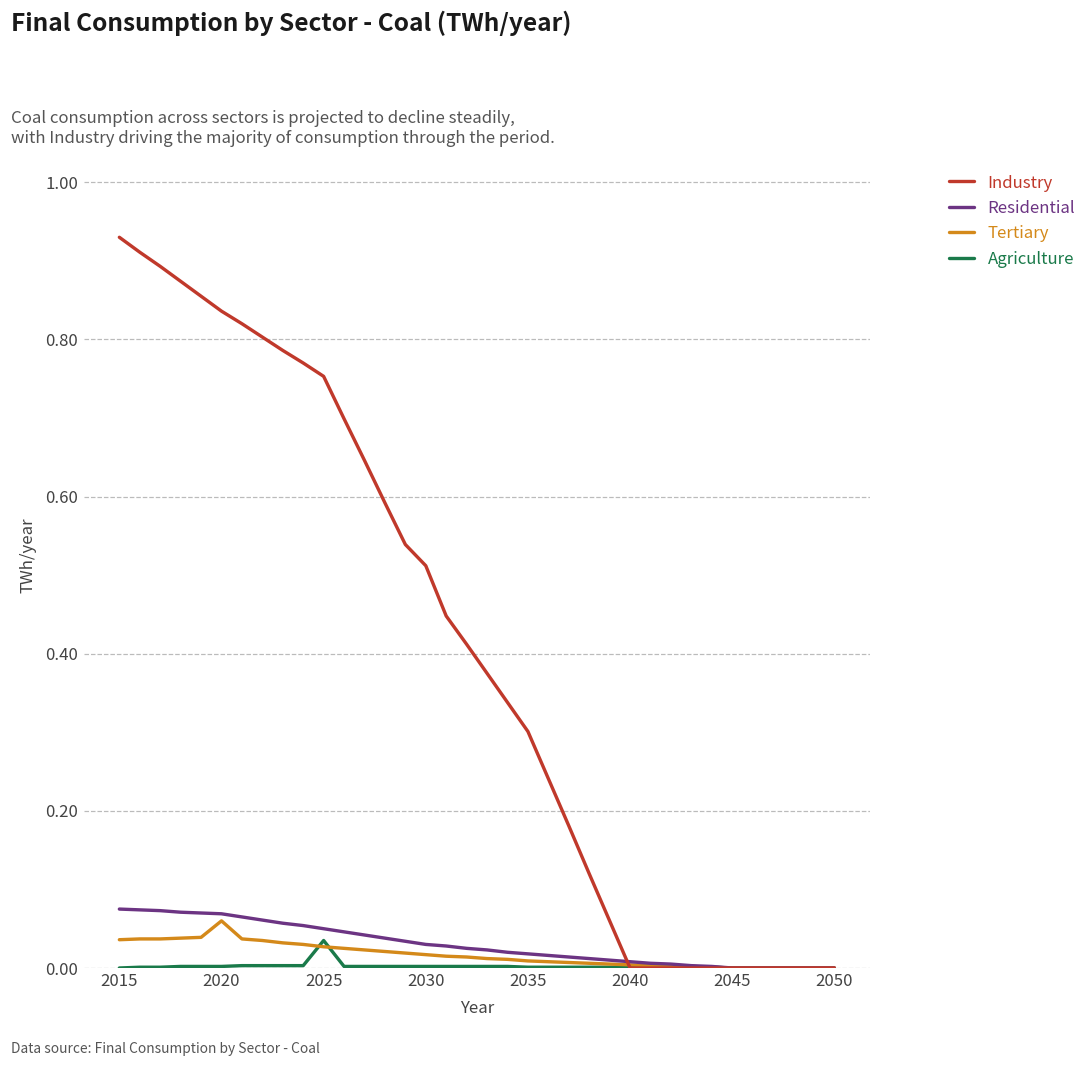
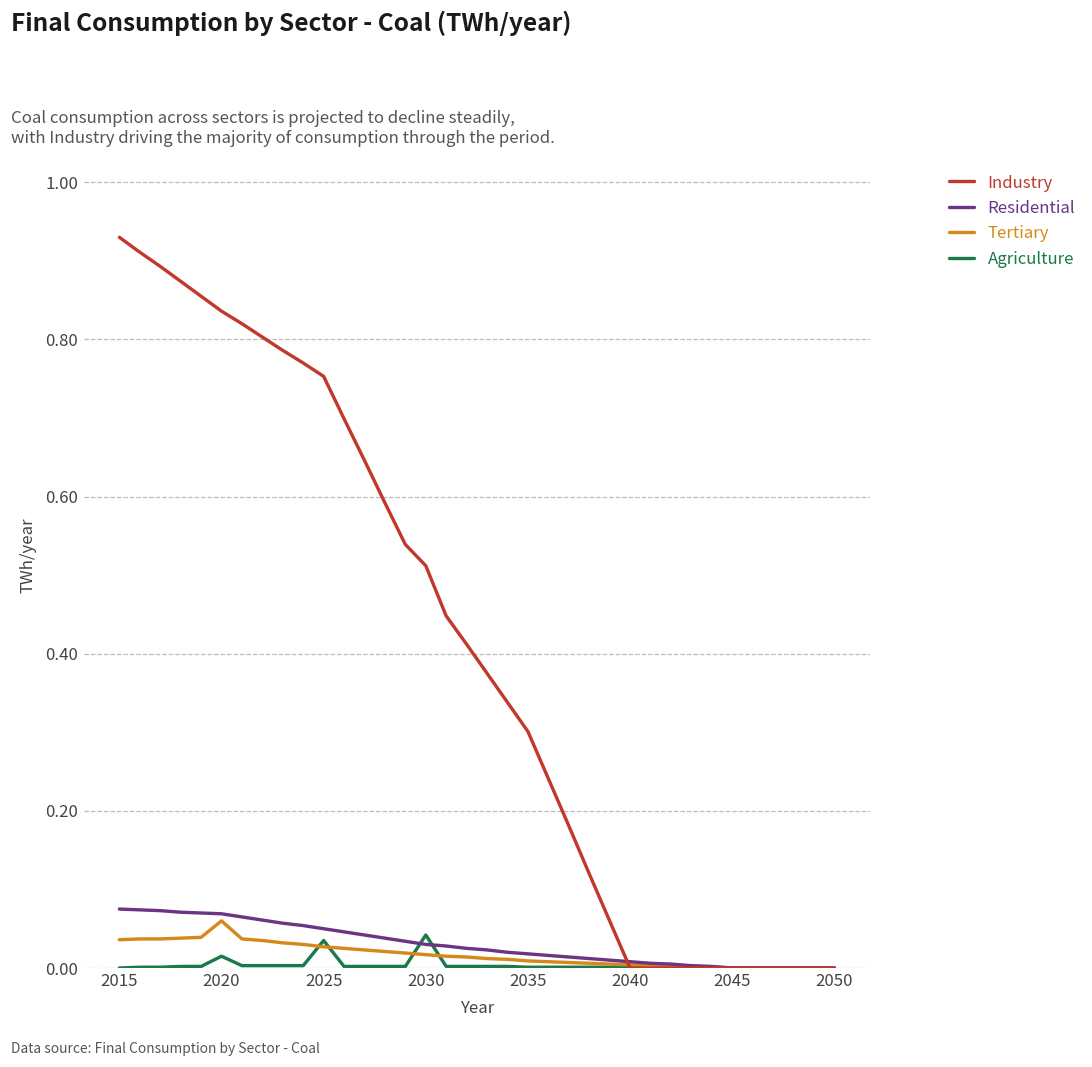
Agriculture, 2020: 0.00 -> 0.02
Agriculture, 2030: 0.00 -> 0.04
